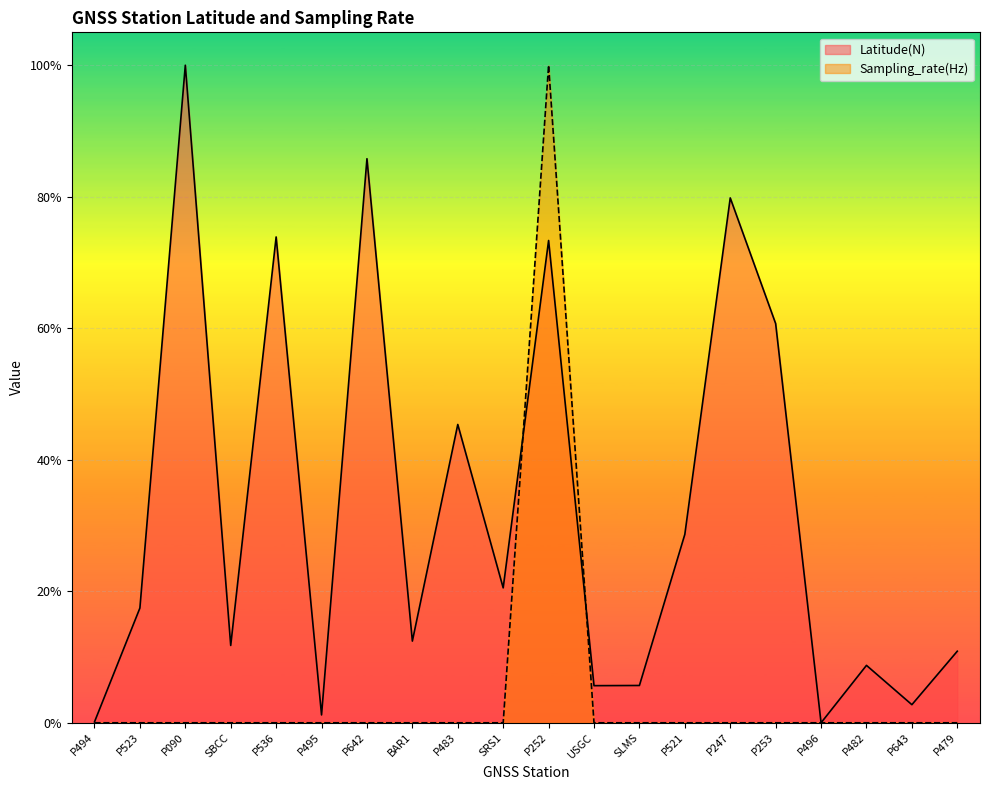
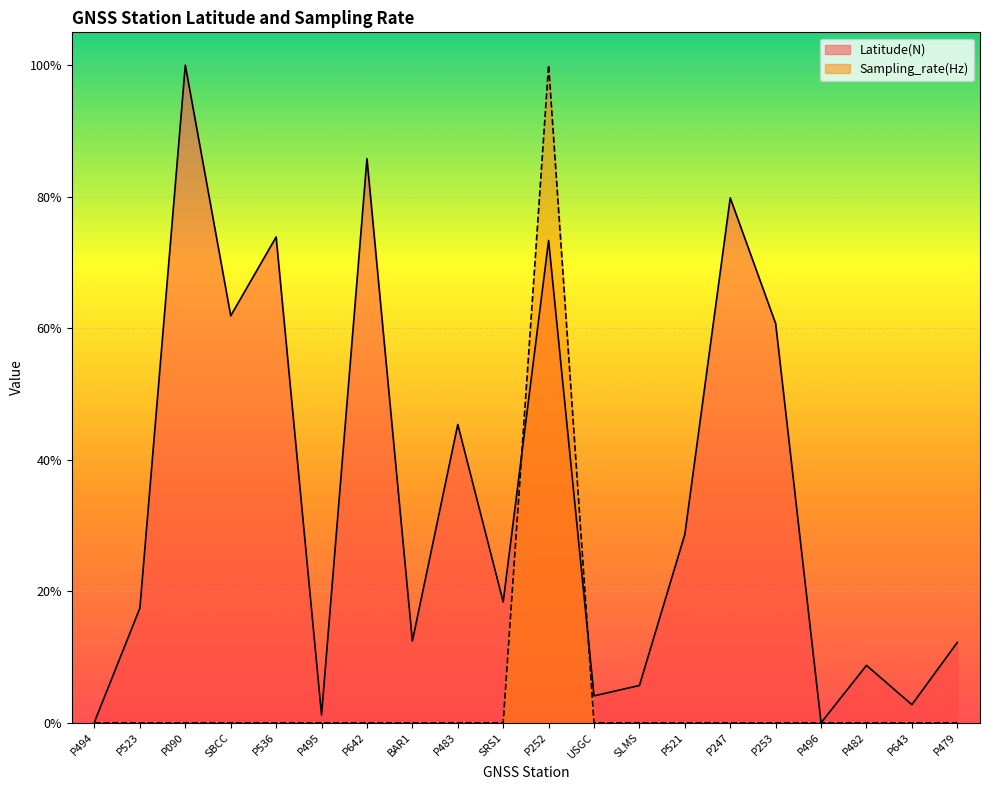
Latitude(N), SBCC: 12% -> 62%
Latitude(N), SRS1: 21% -> 18%
Latitude(N), USGC: 6% -> 4%
Latitude(N), P479: 11% -> 12%
